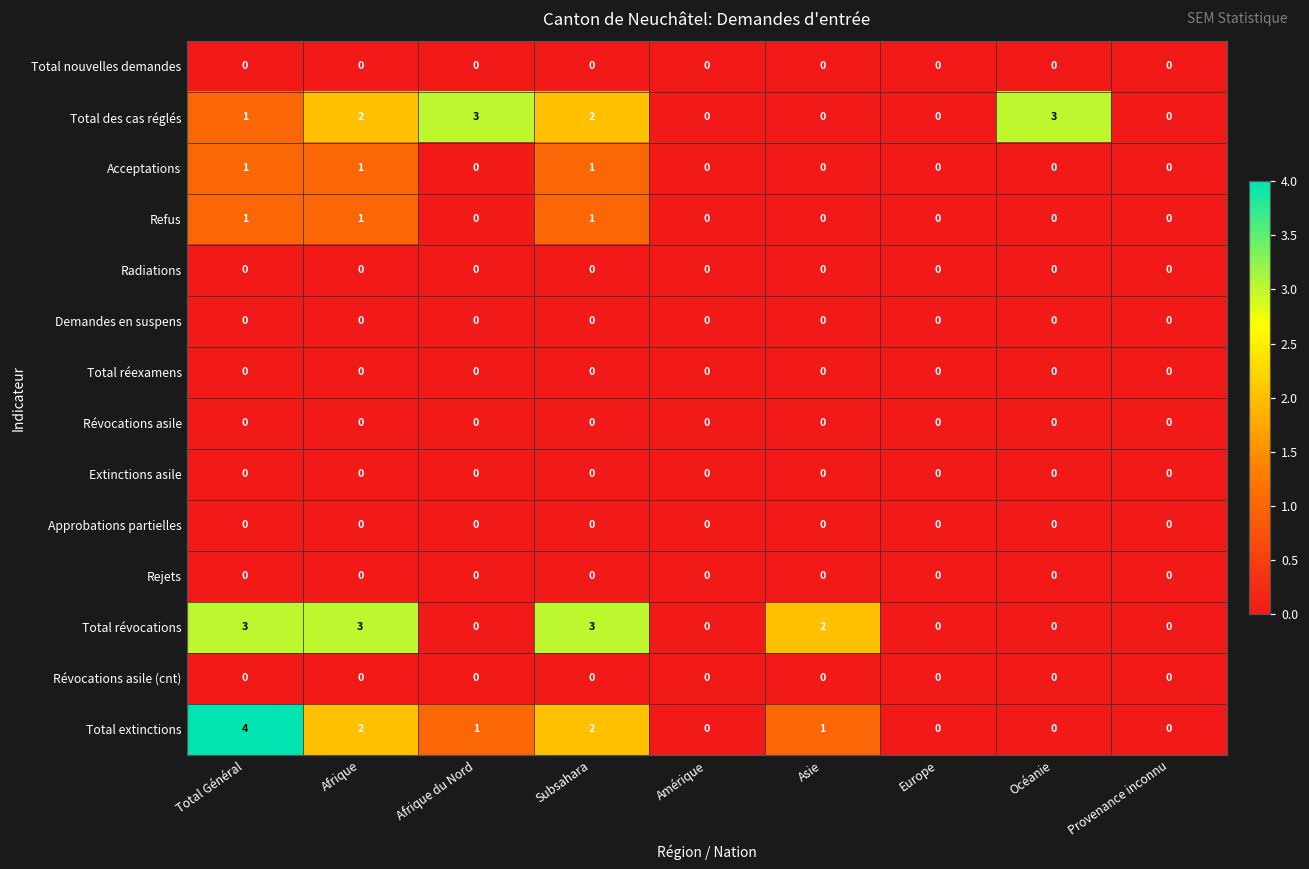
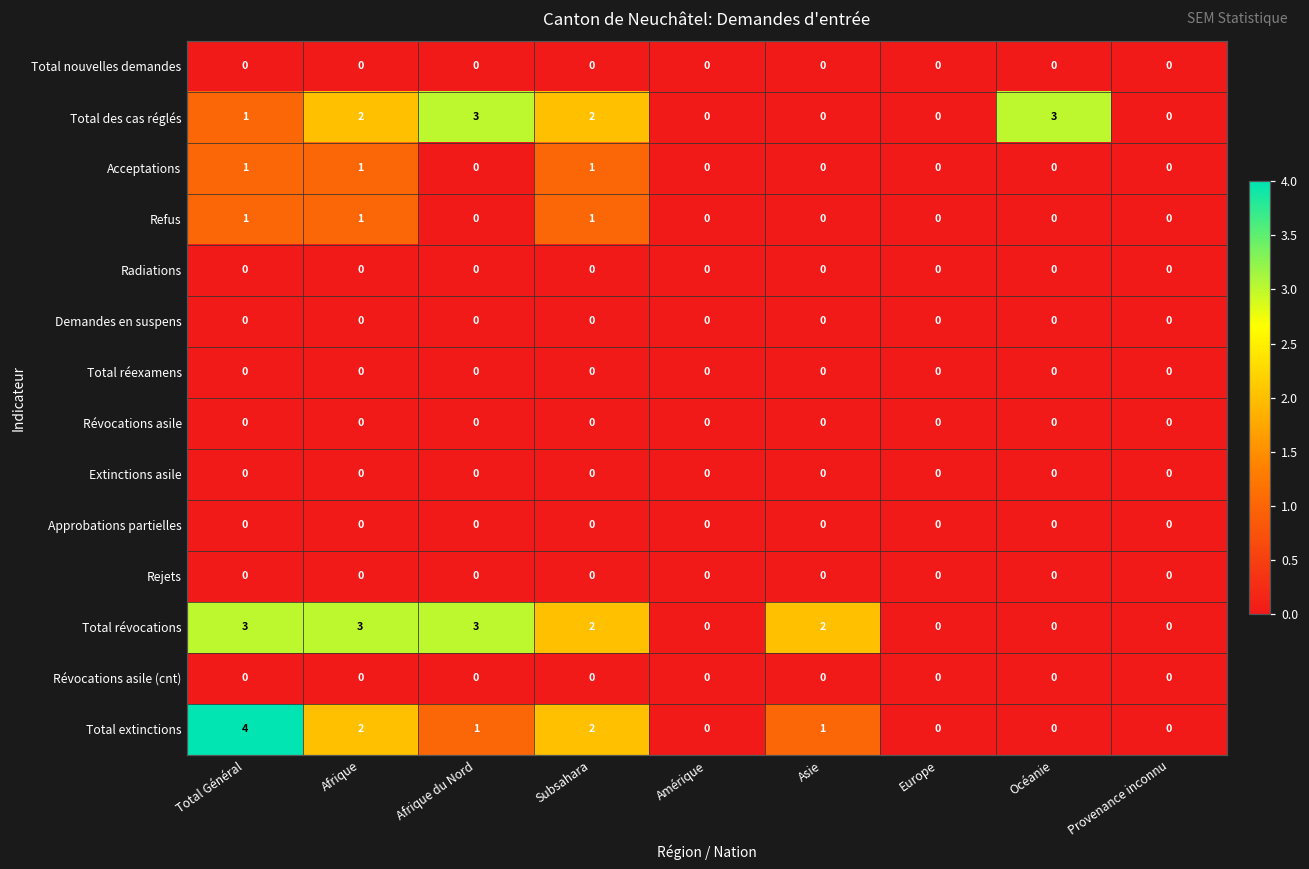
Total révocations, Afrique du Nord: 0 -> 3
Total révocations, Subsahara: 3 -> 2
